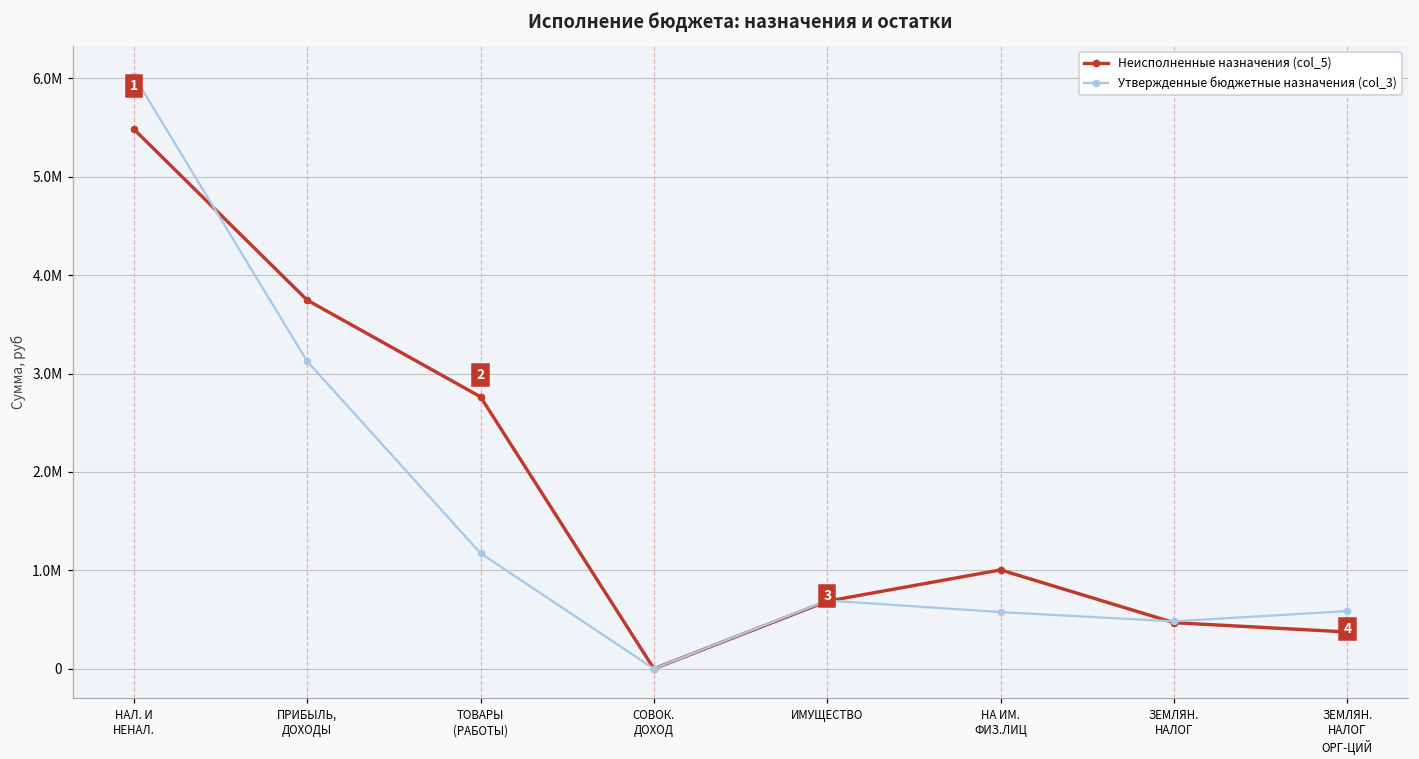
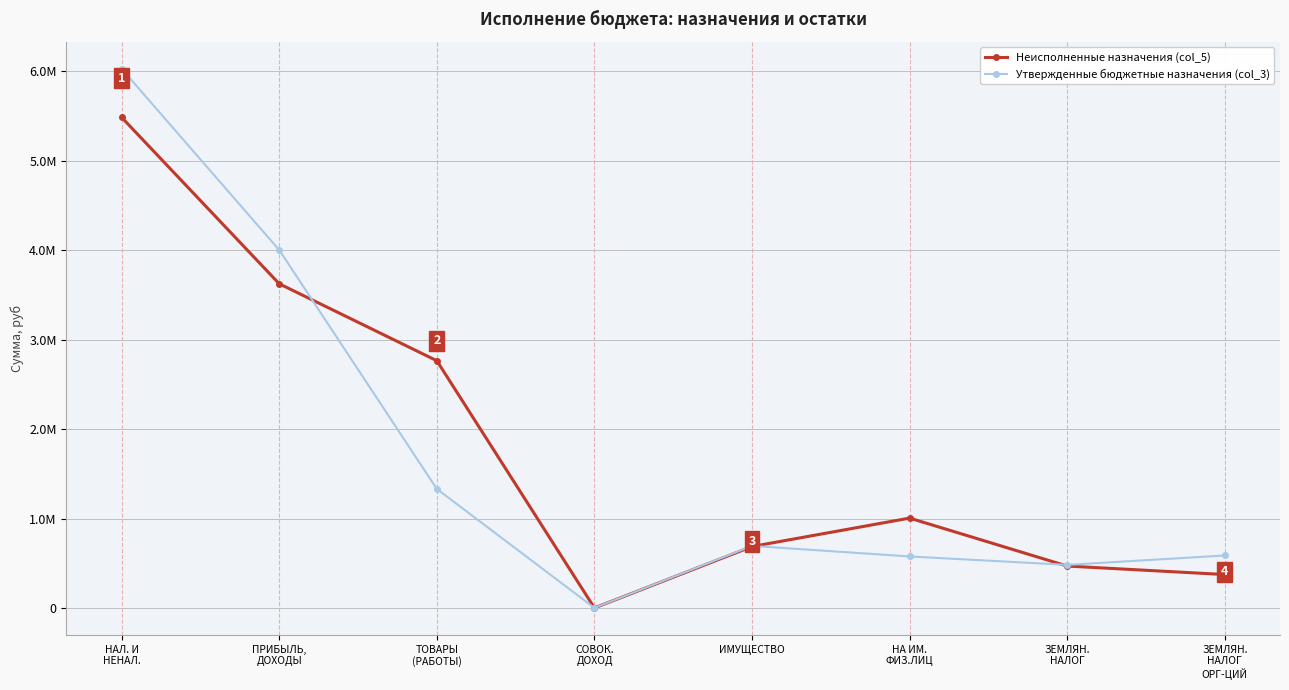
Неисполненные назначения (col_5), ПРИБЫЛЬ, ДОХОДЫ: 3700000 -> 3600000
Утвержденные бюджетные назначения (col_3), ПРИБЫЛЬ, ДОХОДЫ: 3100000 -> 4000000
Утвержденные бюджетные назначения (col_3), ТОВАРЫ (РАБОТЫ): 1200000 -> 1300000
